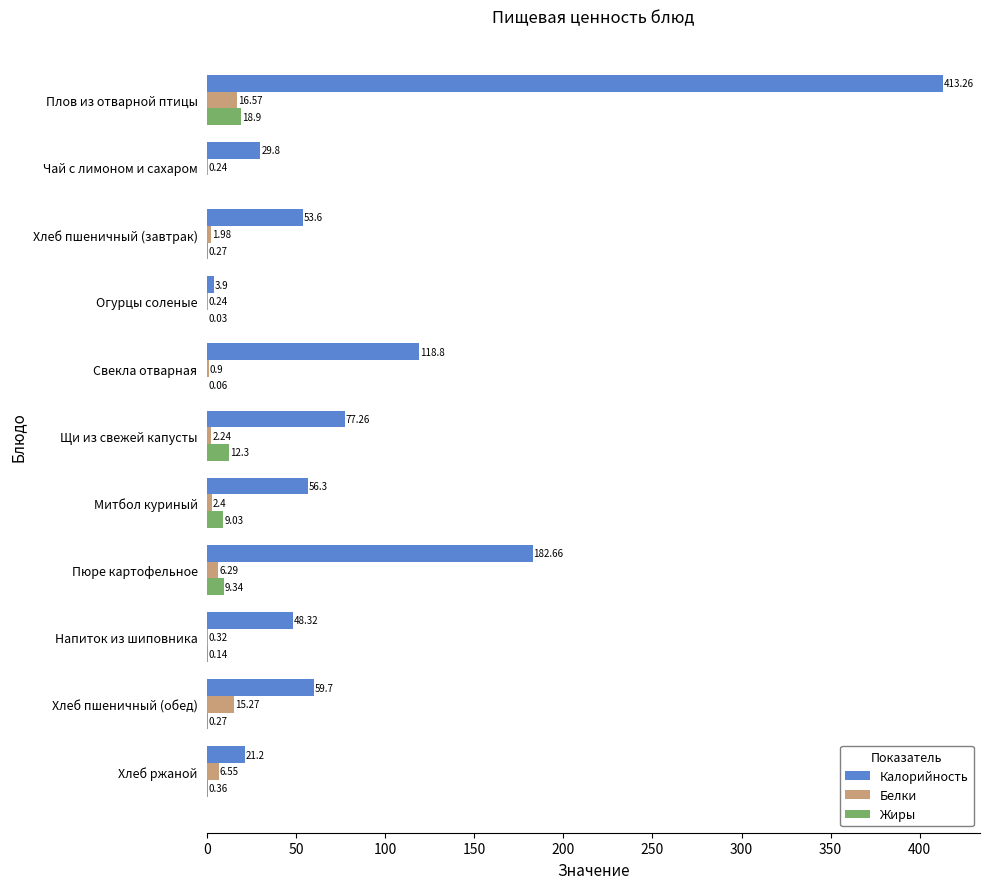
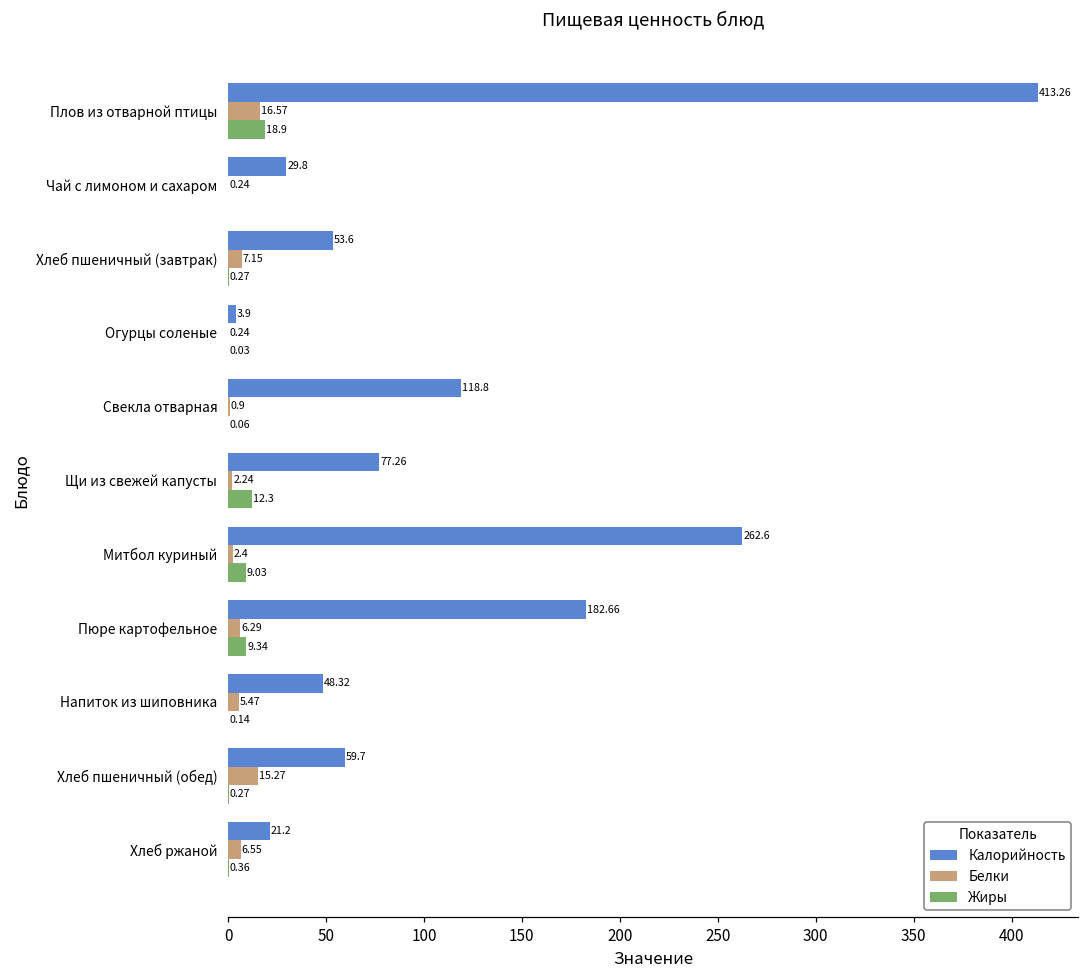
Белки, Хлеб пшеничный (завтрак): 1.98 -> 7.15
Калорийность, Митбол куриный: 56.3 -> 262.6
Белки, Напиток из шиповника: 0.32 -> 5.47
